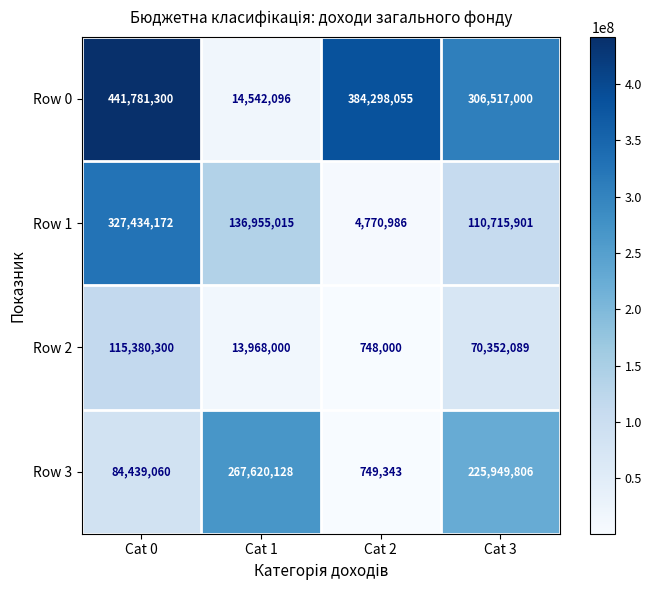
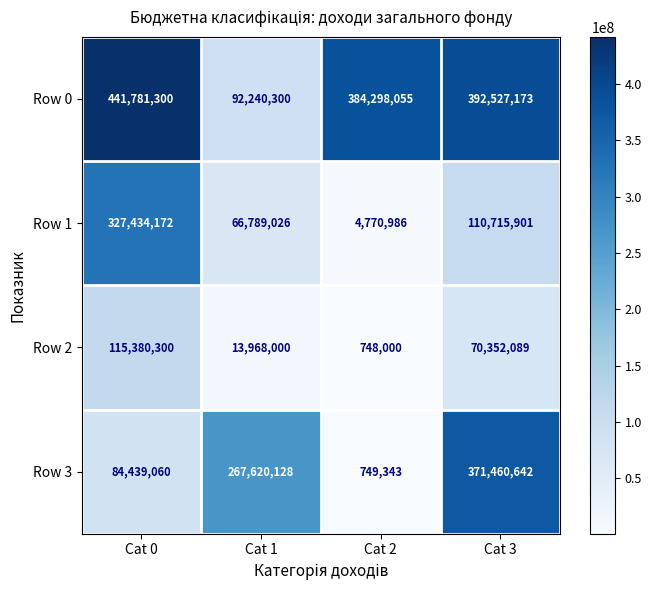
Row 0, Cat 1: 14,542,096 -> 92,240,300
Row 0, Cat 3: 306,517,000 -> 392,527,173
Row 1, Cat 1: 136,955,015 -> 66,789,026
Row 3, Cat 3: 225,949,806 -> 371,460,642
